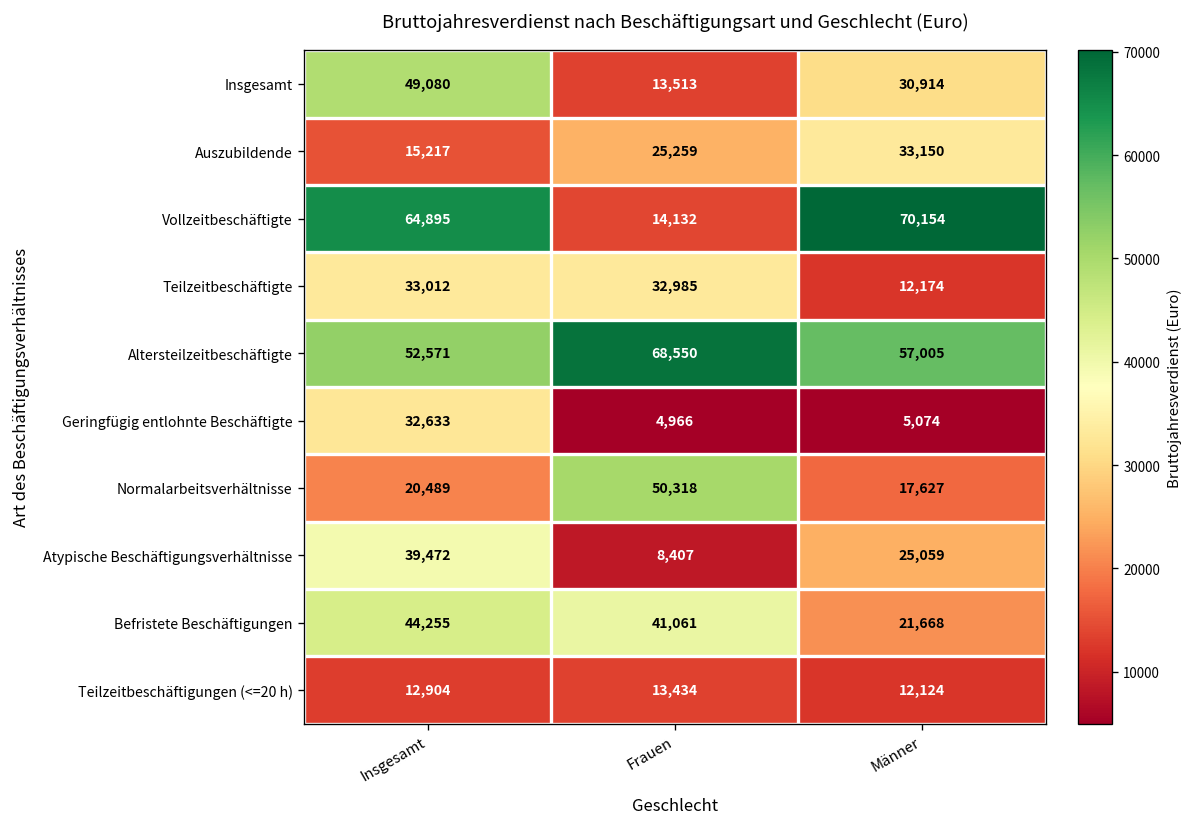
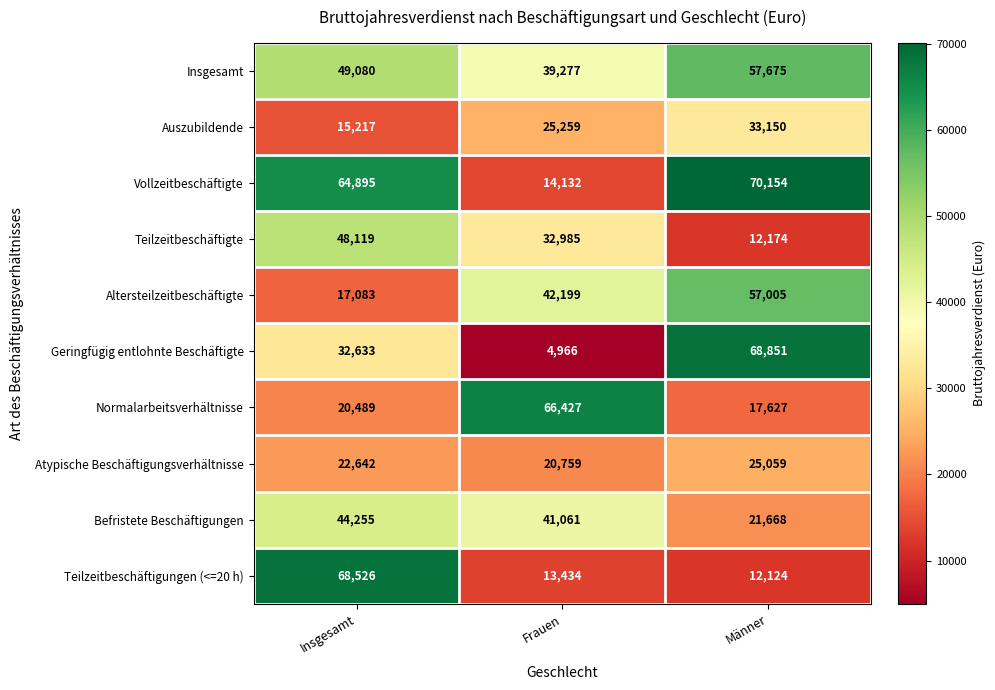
Insgesamt, Frauen: 13,513 -> 39,277
Insgesamt, Männer: 30,914 -> 57,675
Teilzeitbeschäftigte, Insgesamt: 33,012 -> 48,119
Altersteilzeitbeschäftigte, Insgesamt: 52,571 -> 17,083
Altersteilzeitbeschäftigte, Frauen: 68,550 -> 42,199
Geringfügig entlohnte Beschäftigte, Männer: 5,074 -> 68,851
Normalarbeitsverhältnisse, Frauen: 50,318 -> 66,427
Atypische Beschäftigungsverhältnisse, Insgesamt: 39,472 -> 22,642
Atypische Beschäftigungsverhältnisse, Frauen: 8,407 -> 20,759
Teilzeitbeschäftigungen (<=20 h), Insgesamt: 12,904 -> 68,526
